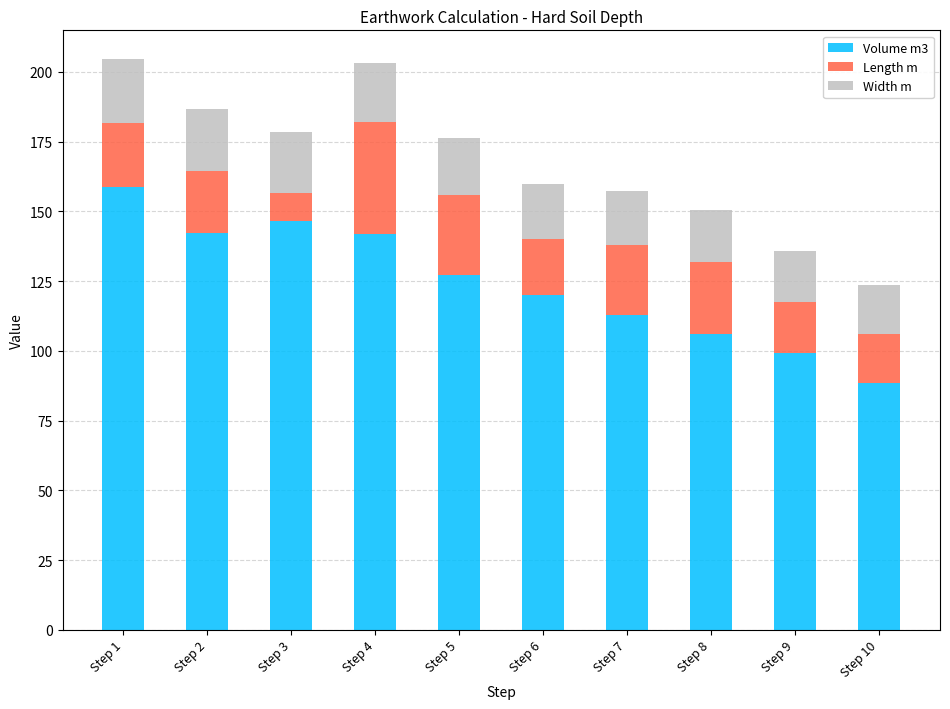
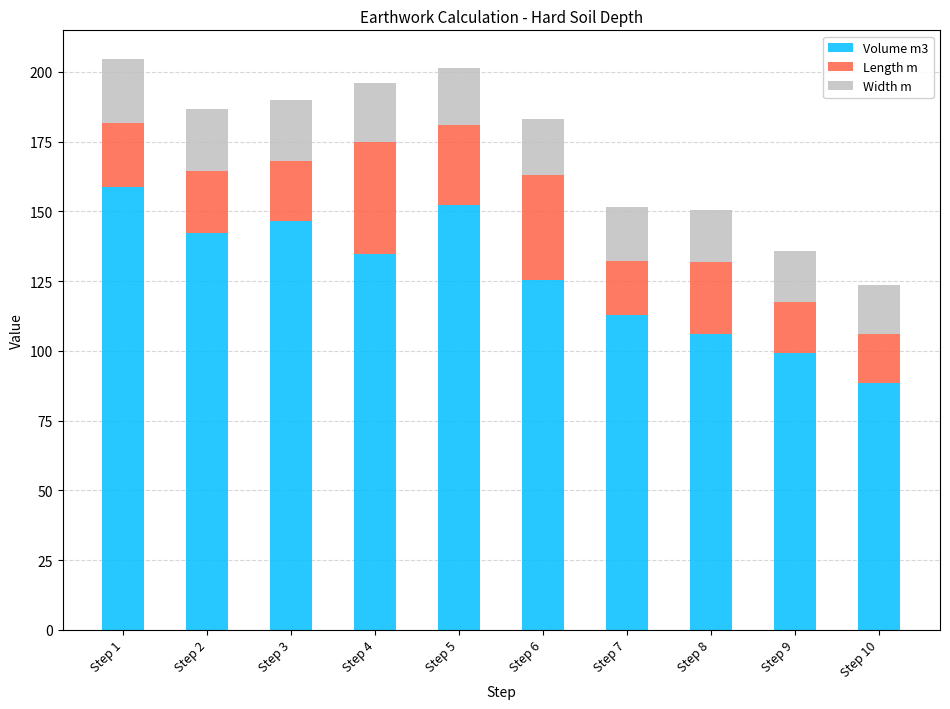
Length m, Step 3: 10 -> 22
Volume m3, Step 4: 142 -> 135
Volume m3, Step 5: 127 -> 152
Volume m3, Step 6: 120 -> 125
Length m, Step 6: 20 -> 38
Length m, Step 7: 25 -> 19
